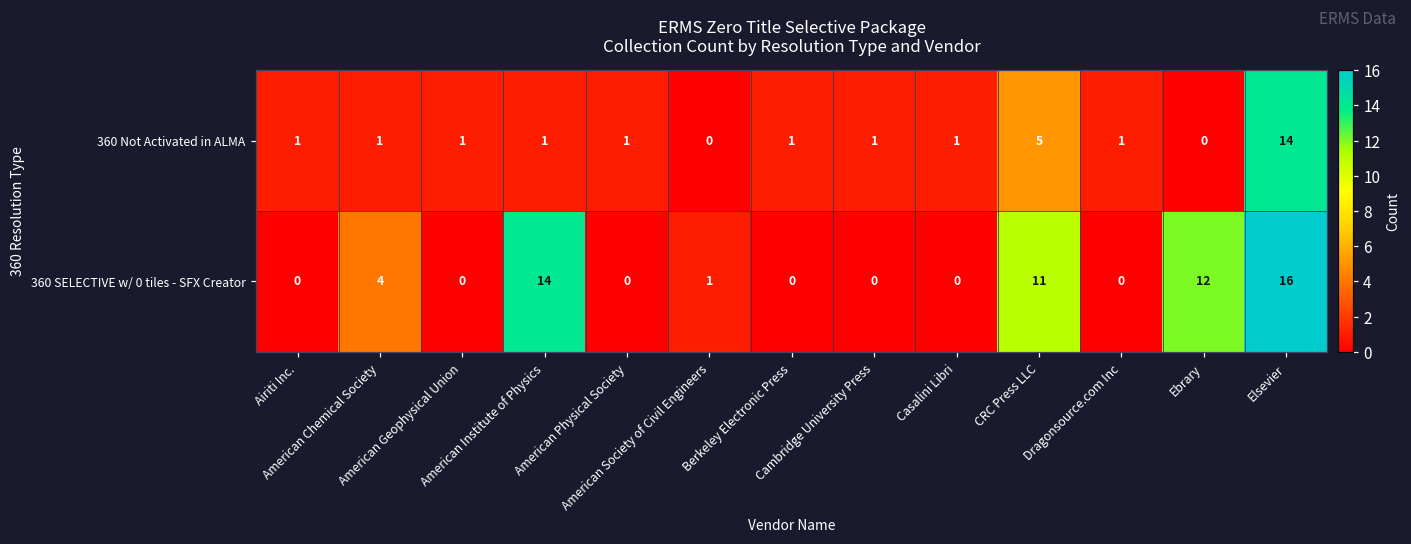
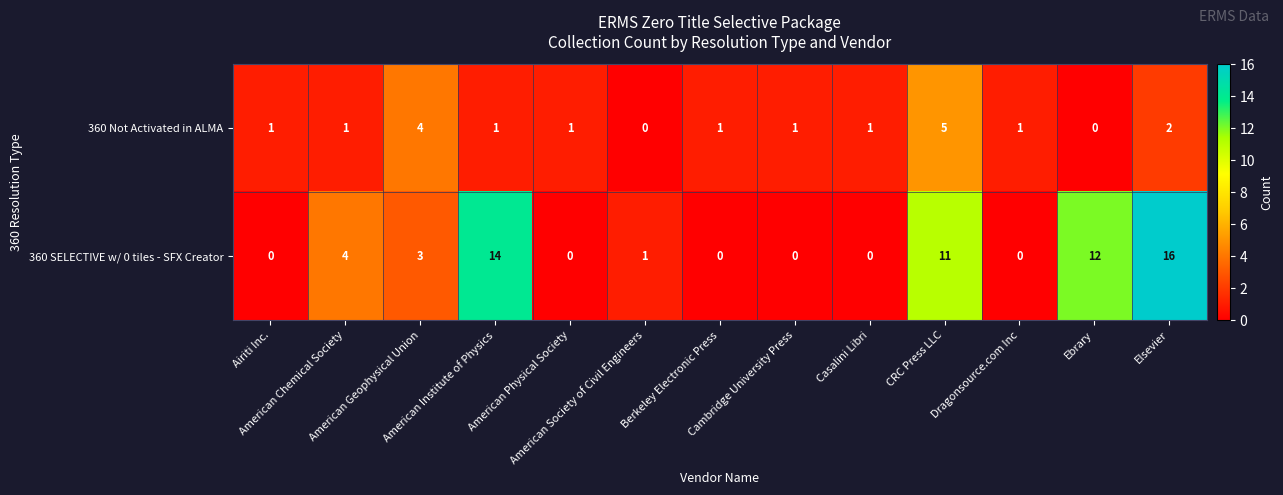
360 Not Activated in ALMA, American Geophysical Union: 1 -> 4
360 Not Activated in ALMA, Elsevier: 14 -> 2
360 SELECTIVE w/ 0 tiles - SFX Creator, American Geophysical Union: 0 -> 3
